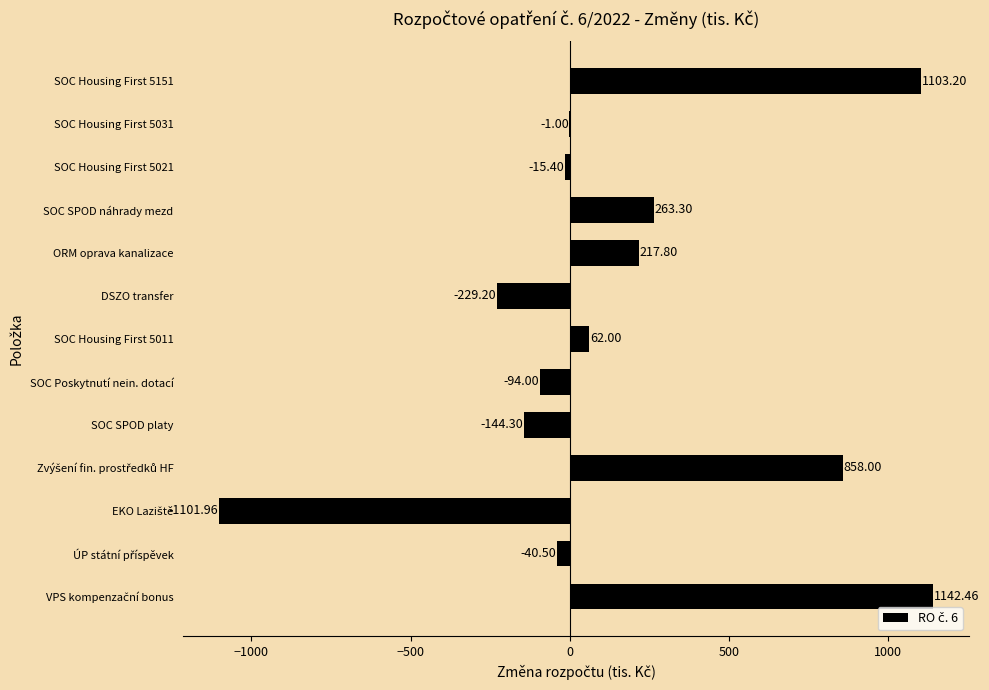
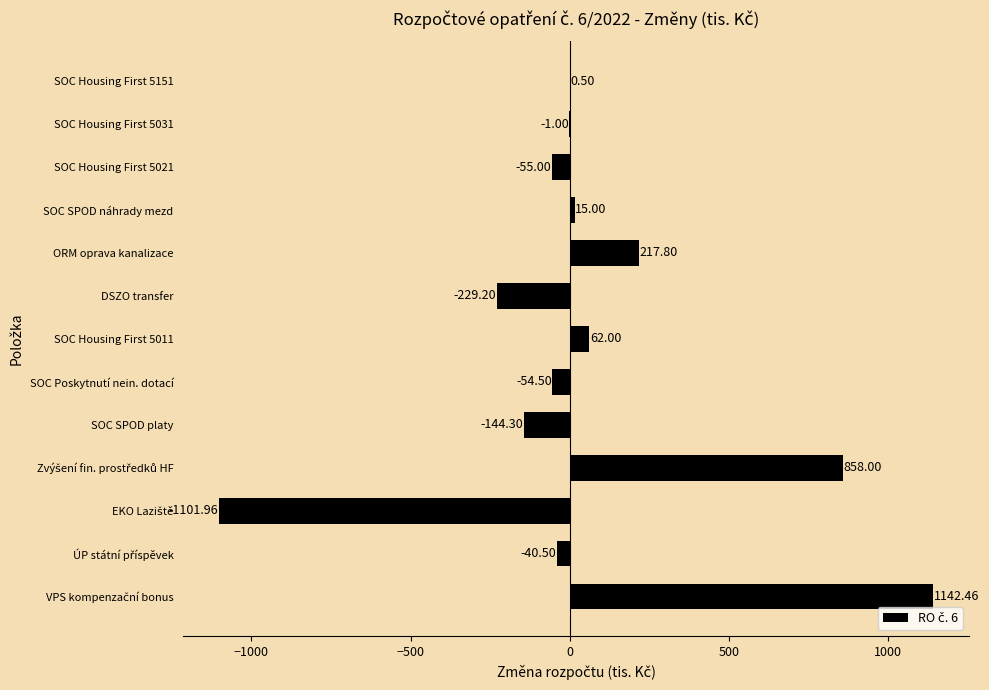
SOC Housing First 5151: 1103.20 -> 0.50
SOC Housing First 5021: -15.40 -> -55.00
SOC SPOD náhrady mezd: 263.30 -> 15.00
SOC Poskytnutí nein. dotací: -94.00 -> -54.50
